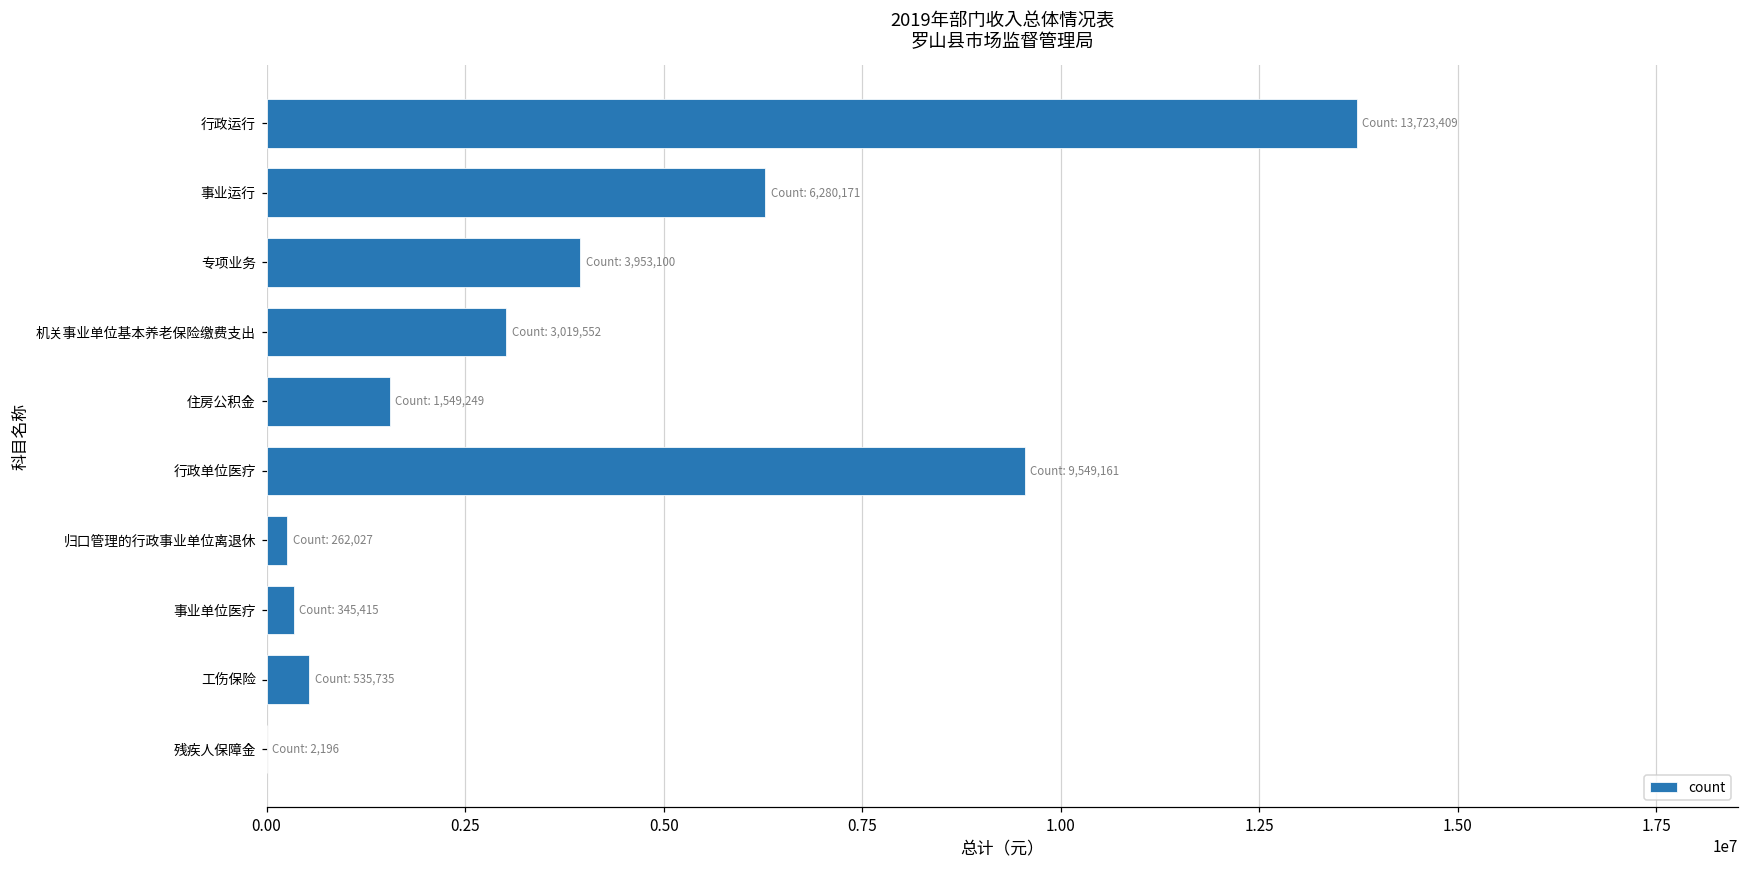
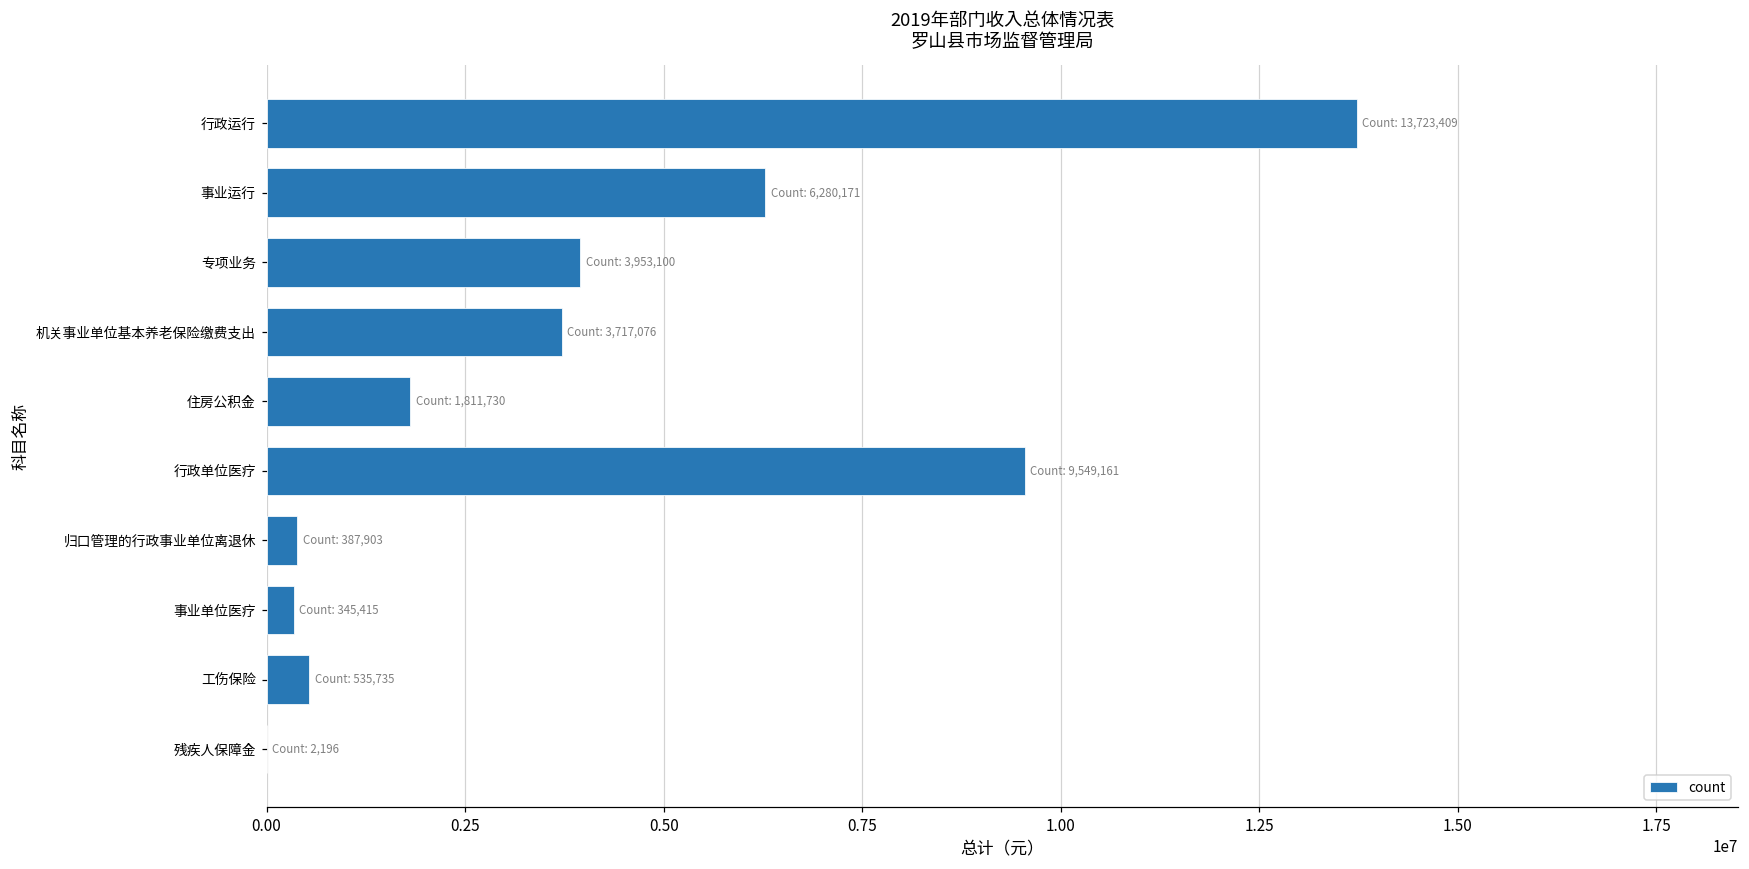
机关事业单位基本养老保险缴费支出: 3,019,552 -> 3,717,076
住房公积金: 1,549,249 -> 1,811,730
归口管理的行政事业单位离退休: 262,027 -> 387,903
